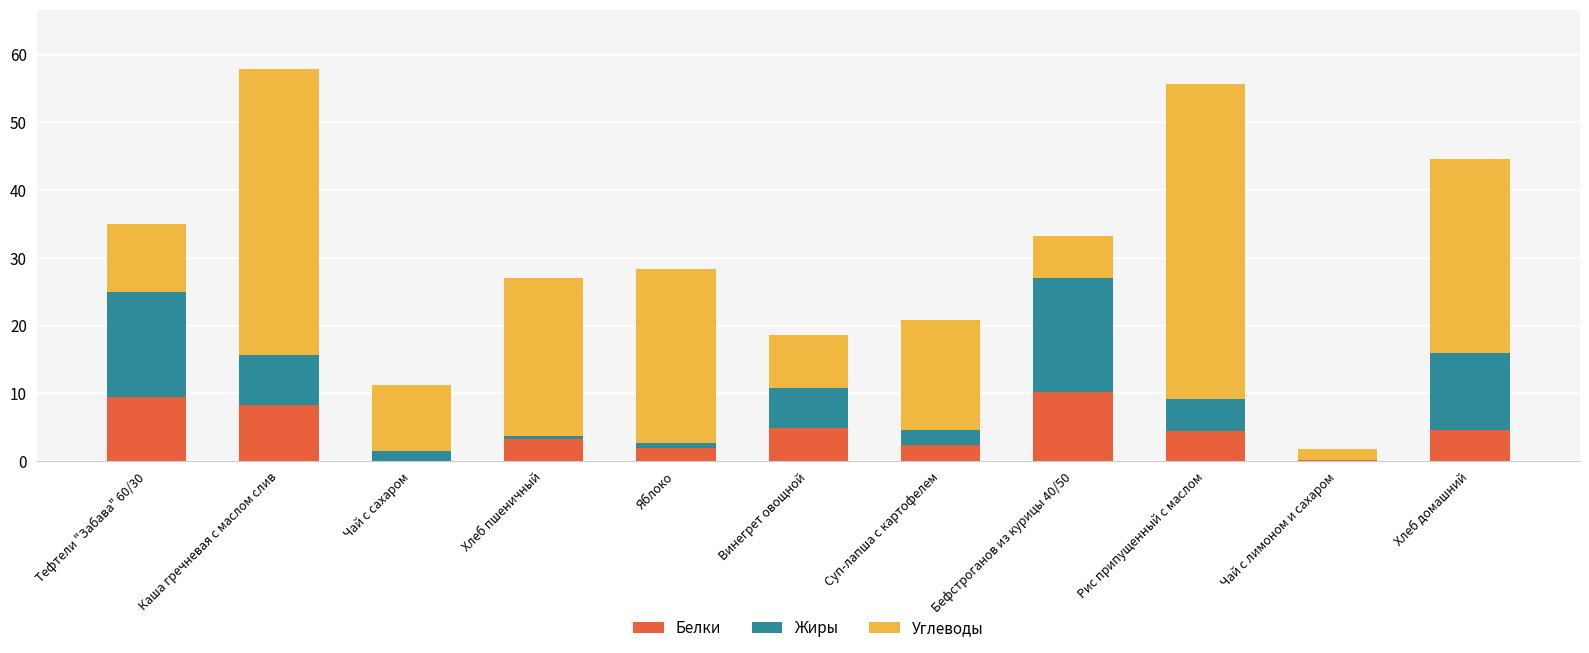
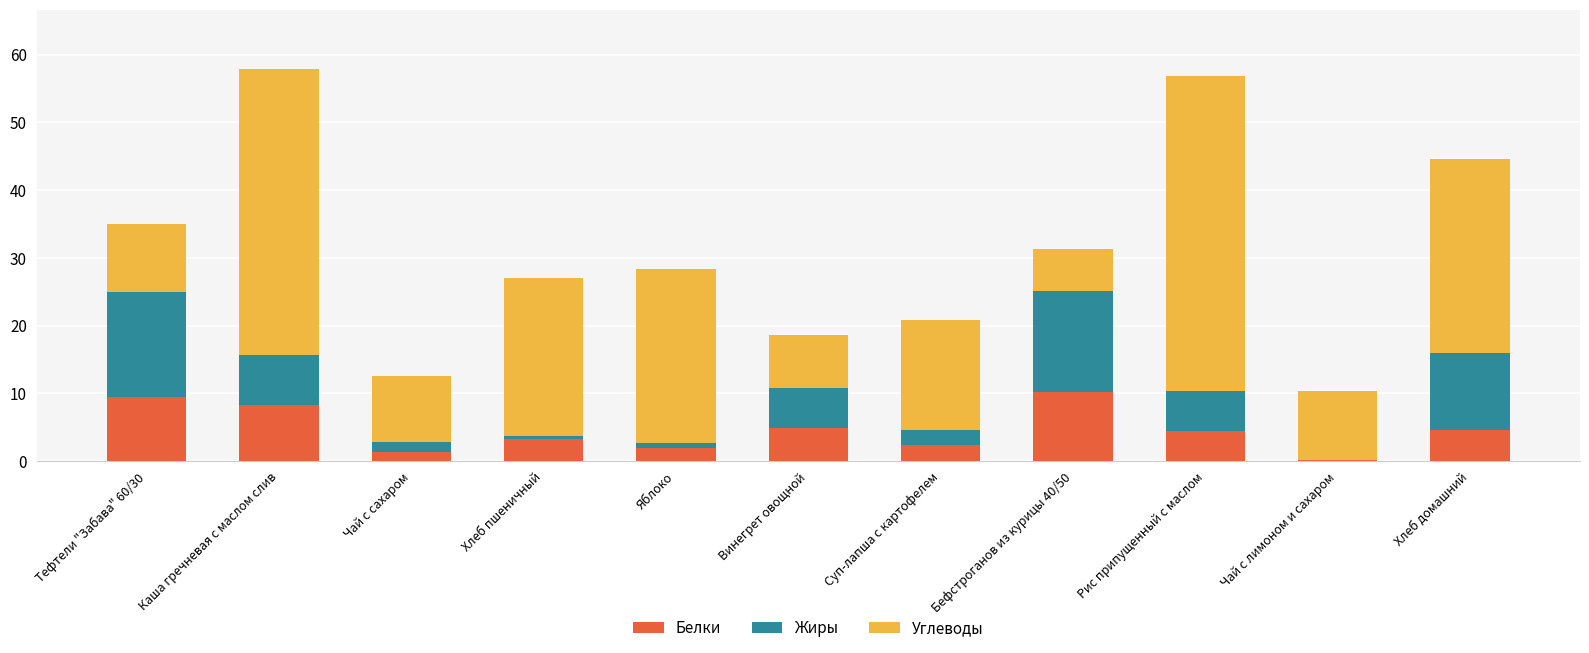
Белки, Чай с сахаром: 0 -> 1
Жиры, Бефстроганов из курицы 40/50: 17 -> 15
Жиры, Рис припущенный с маслом: 5 -> 6
Углеводы, Чай с лимоном и сахаром: 2 -> 10
